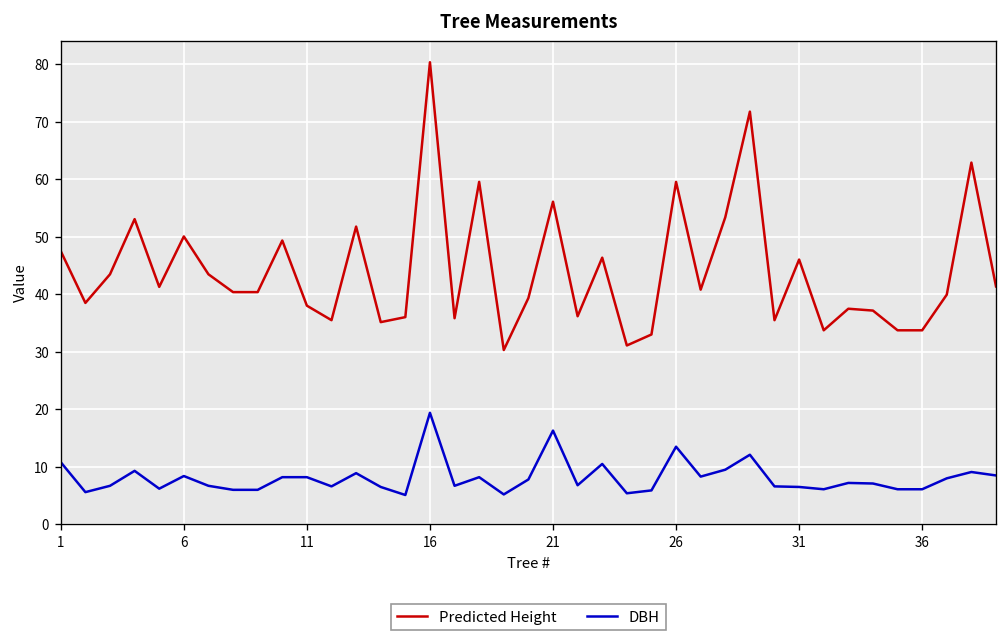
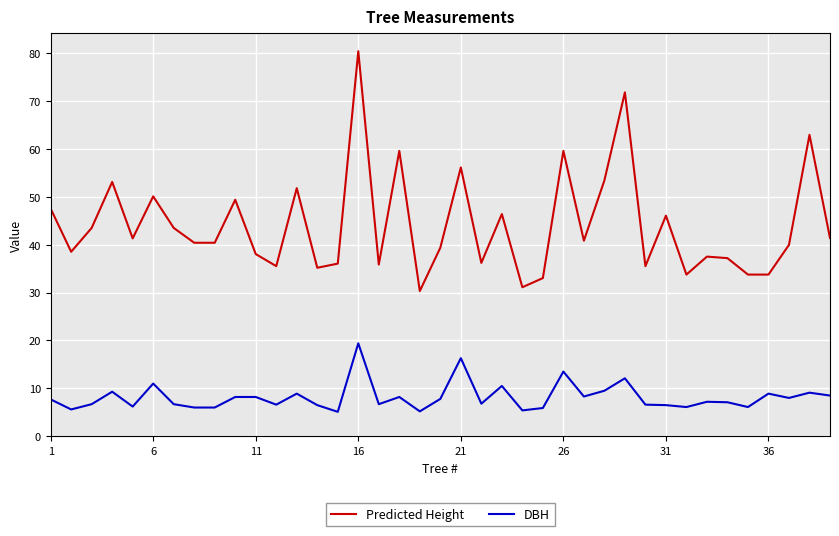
DBH, 1: 11 -> 8
DBH, 6: 8 -> 11
DBH, 36: 6 -> 9
